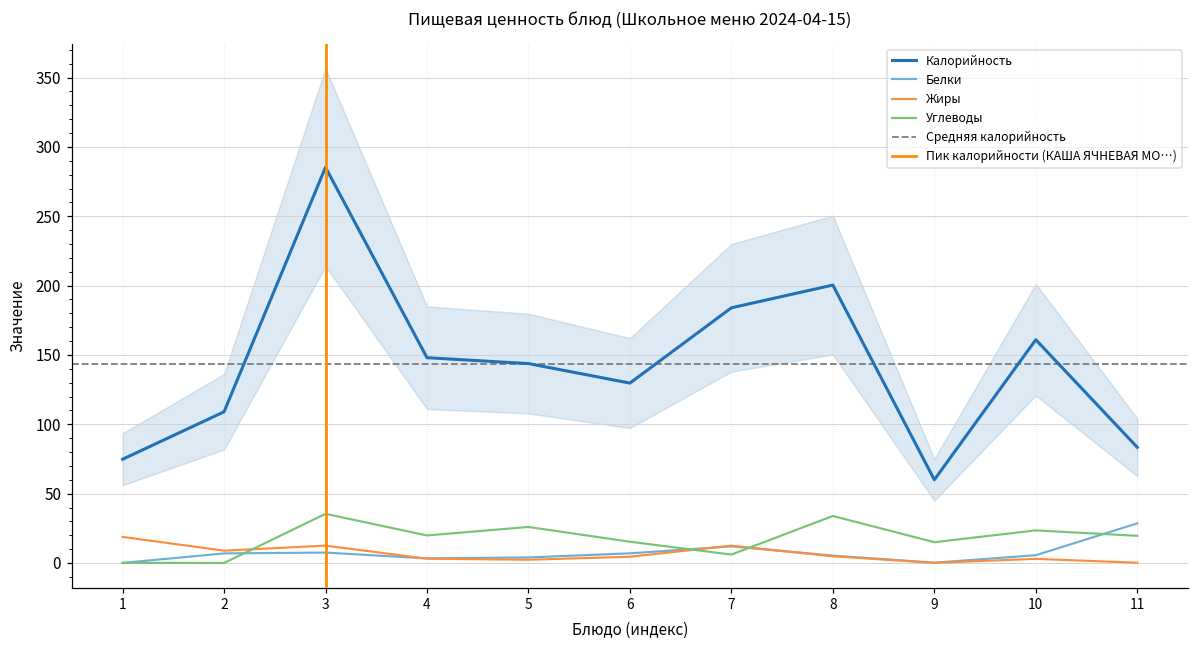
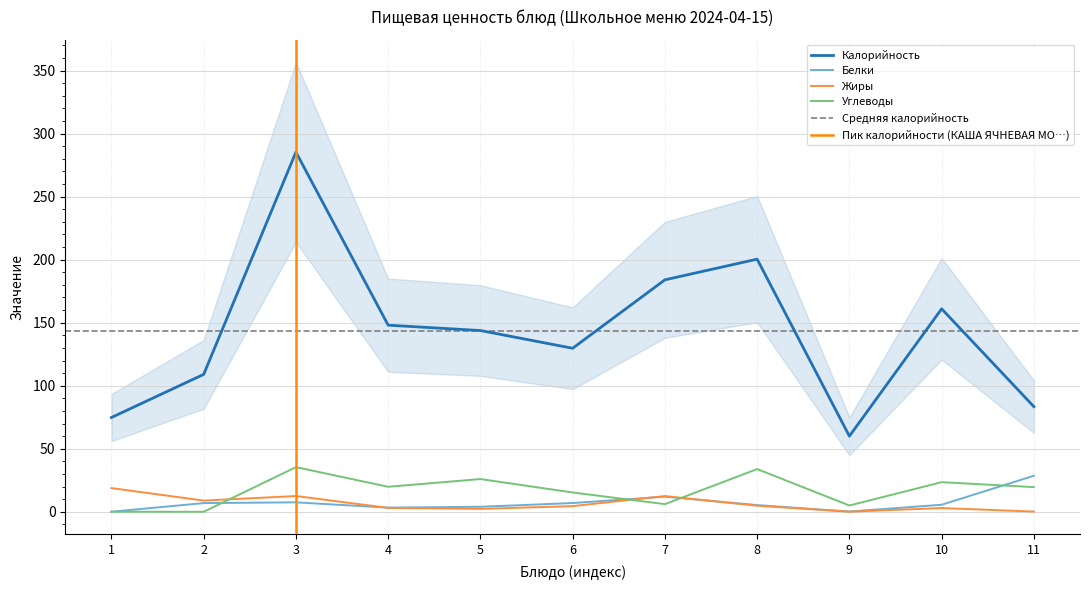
Углеводы, 9: 15 -> 5
